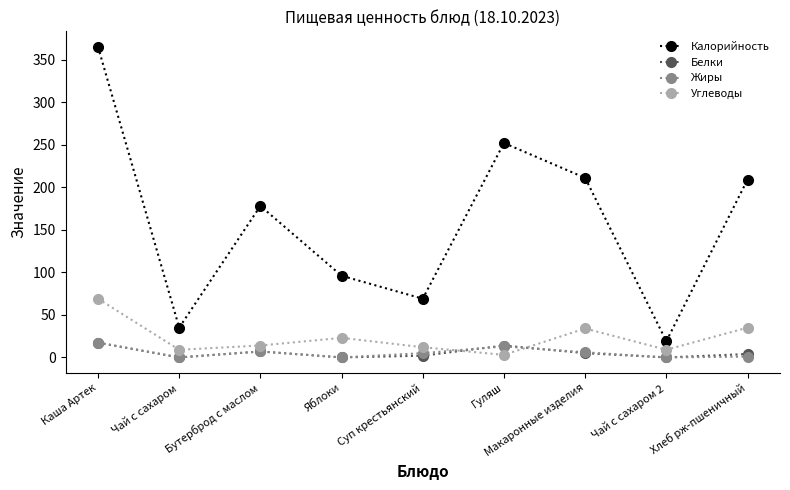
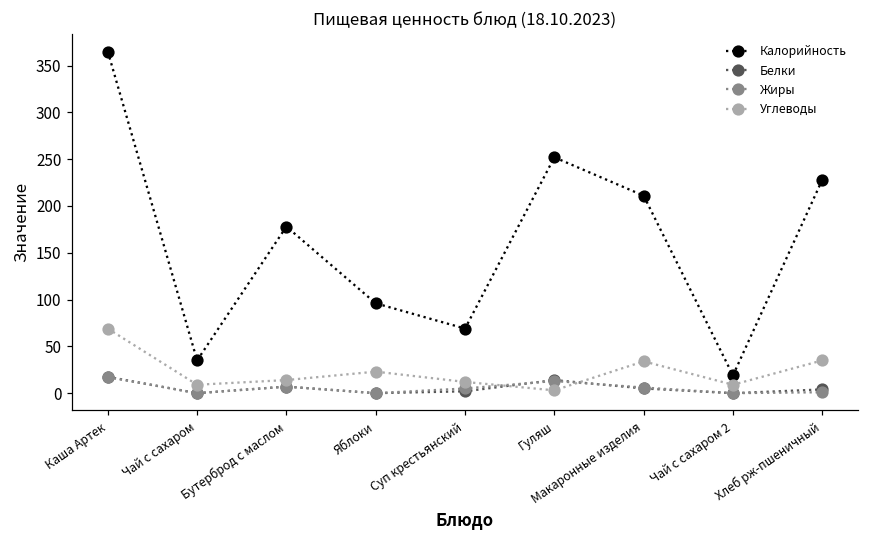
Калорийность, Хлеб рж-пшеничный: 210 -> 230
